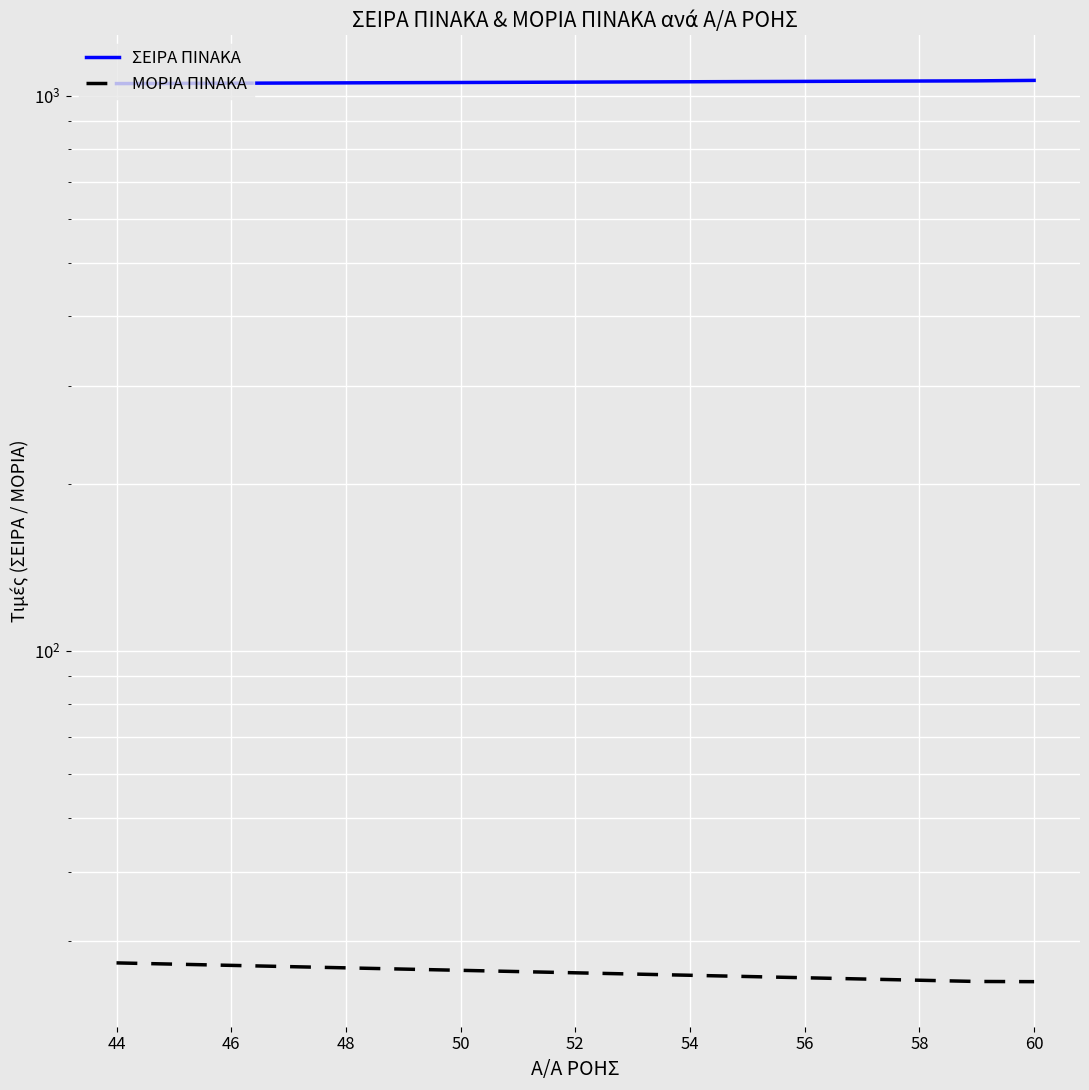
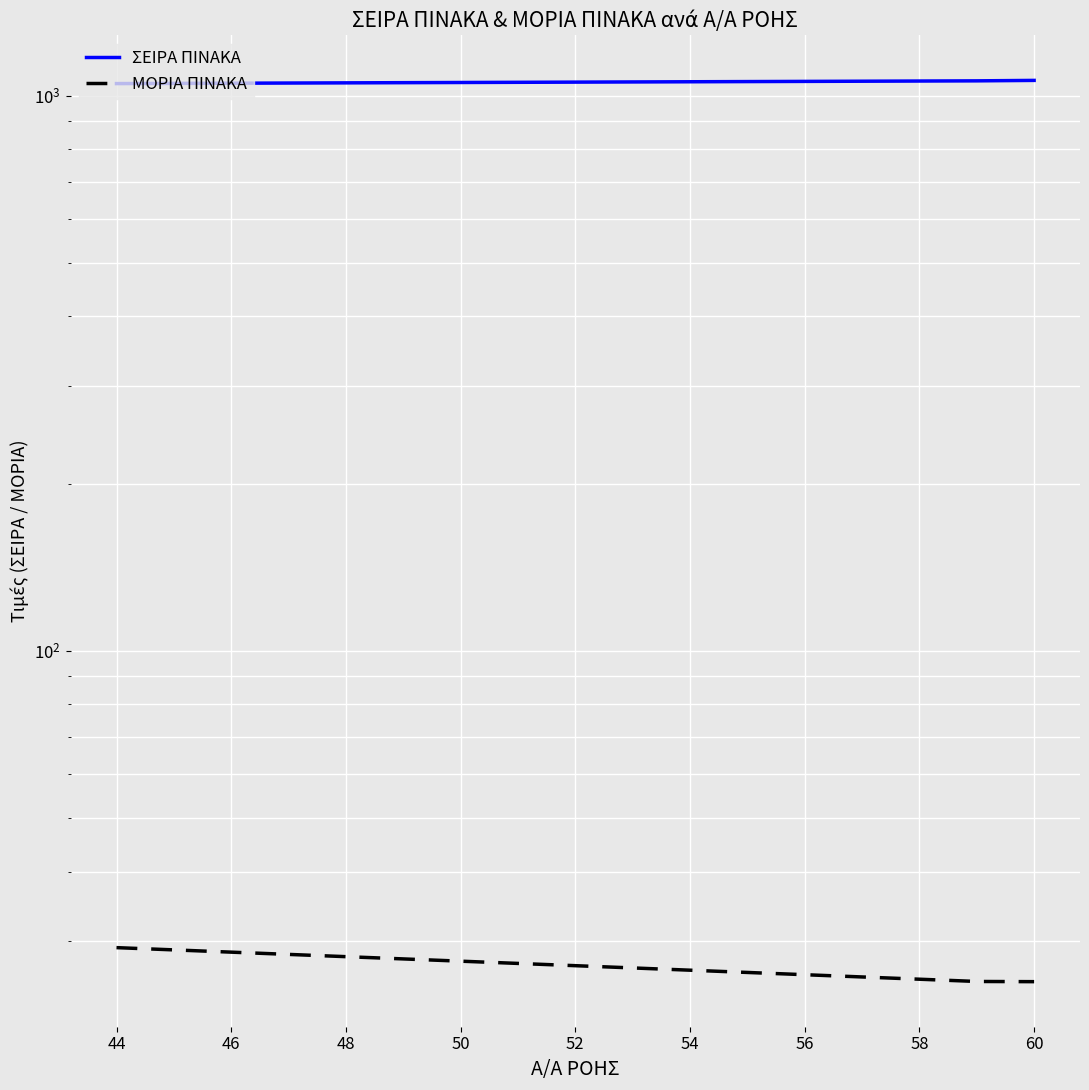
ΜΟΡΙΑ ΠΙΝΑΚΑ, 44: 27 -> 29
